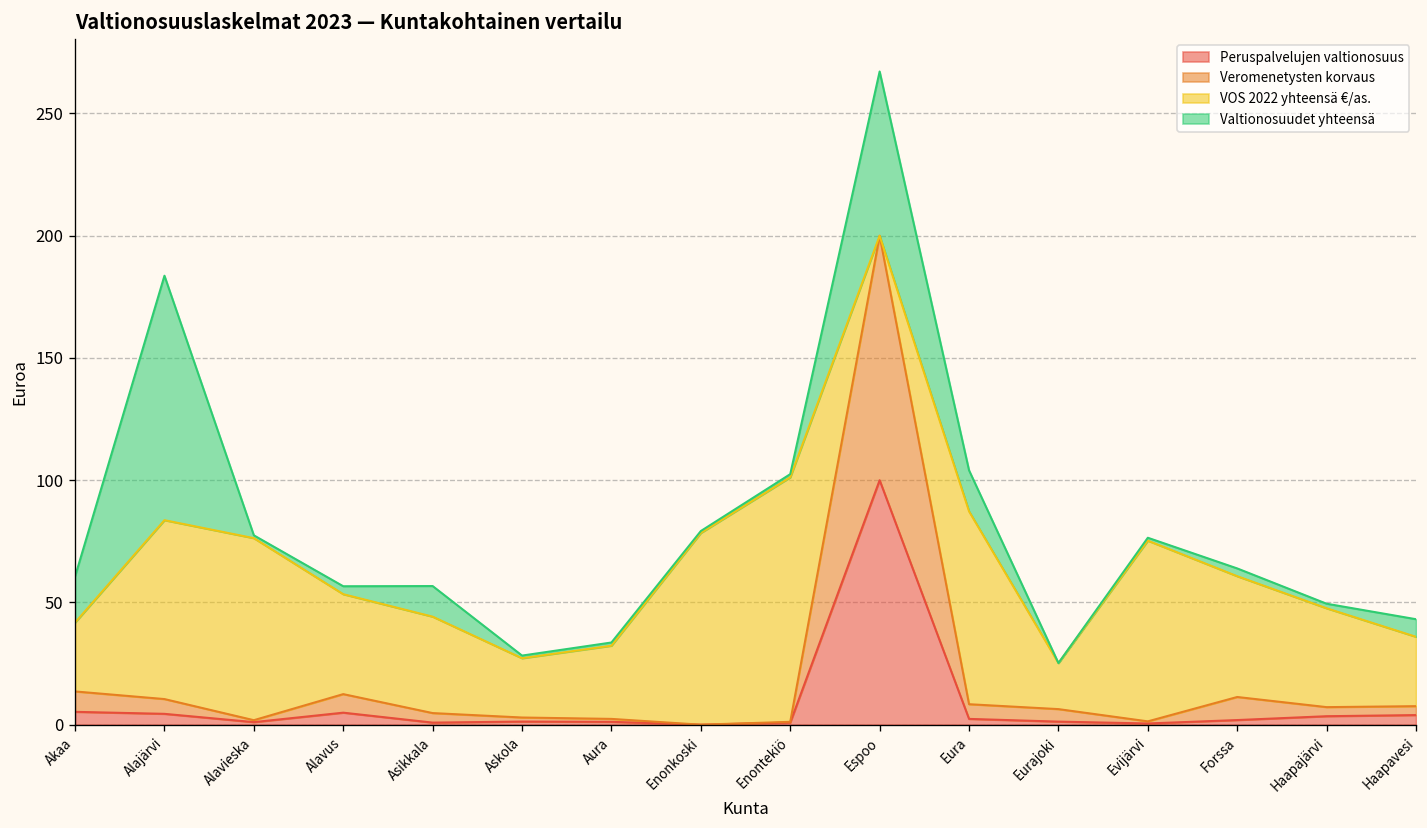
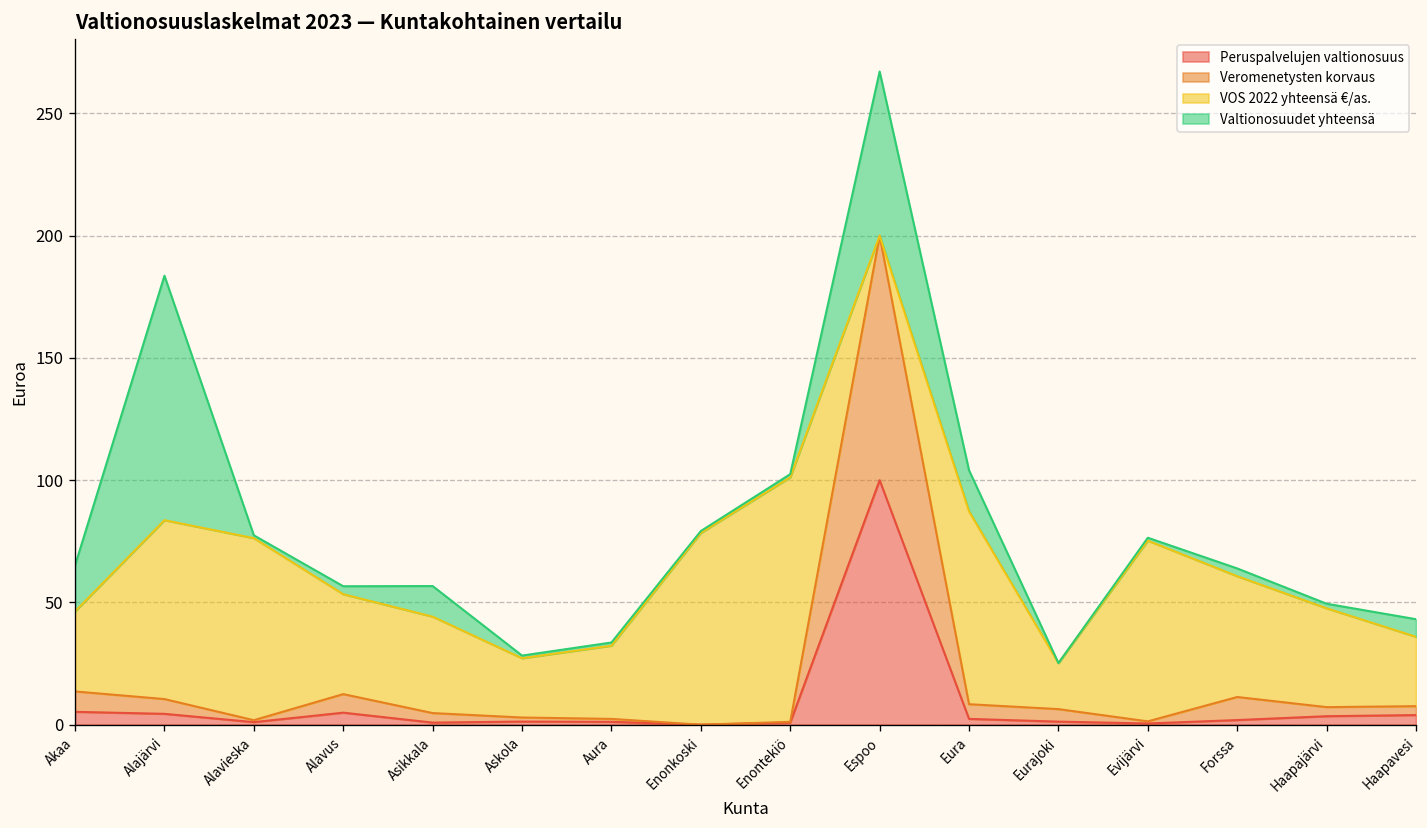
VOS 2022 yhteensä €/as., Akaa: 28 -> 33
